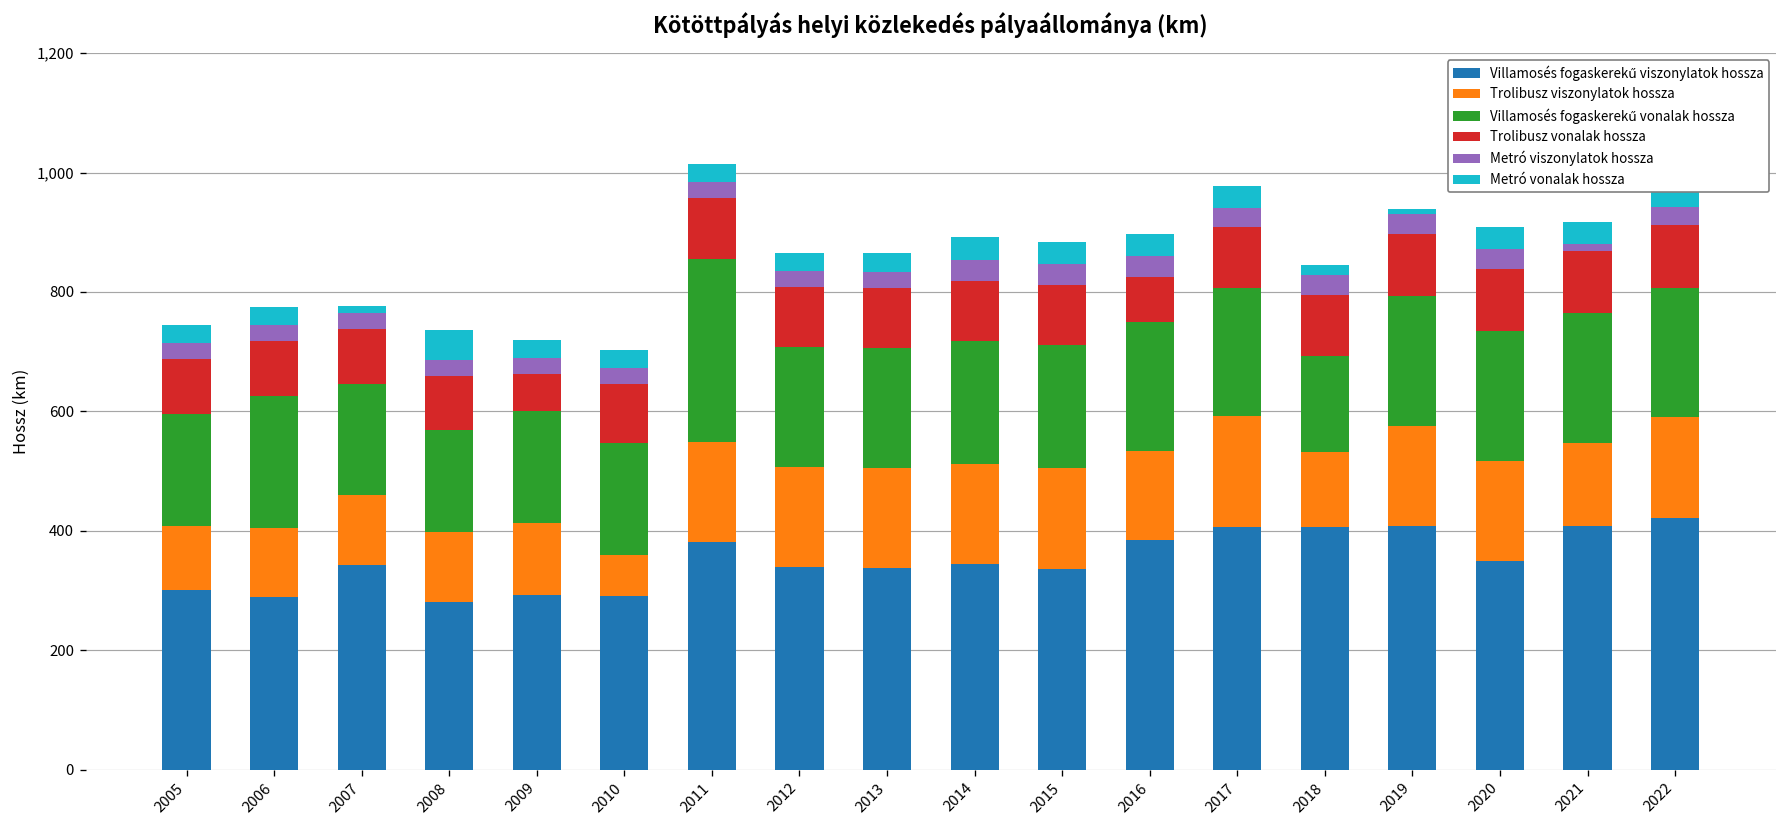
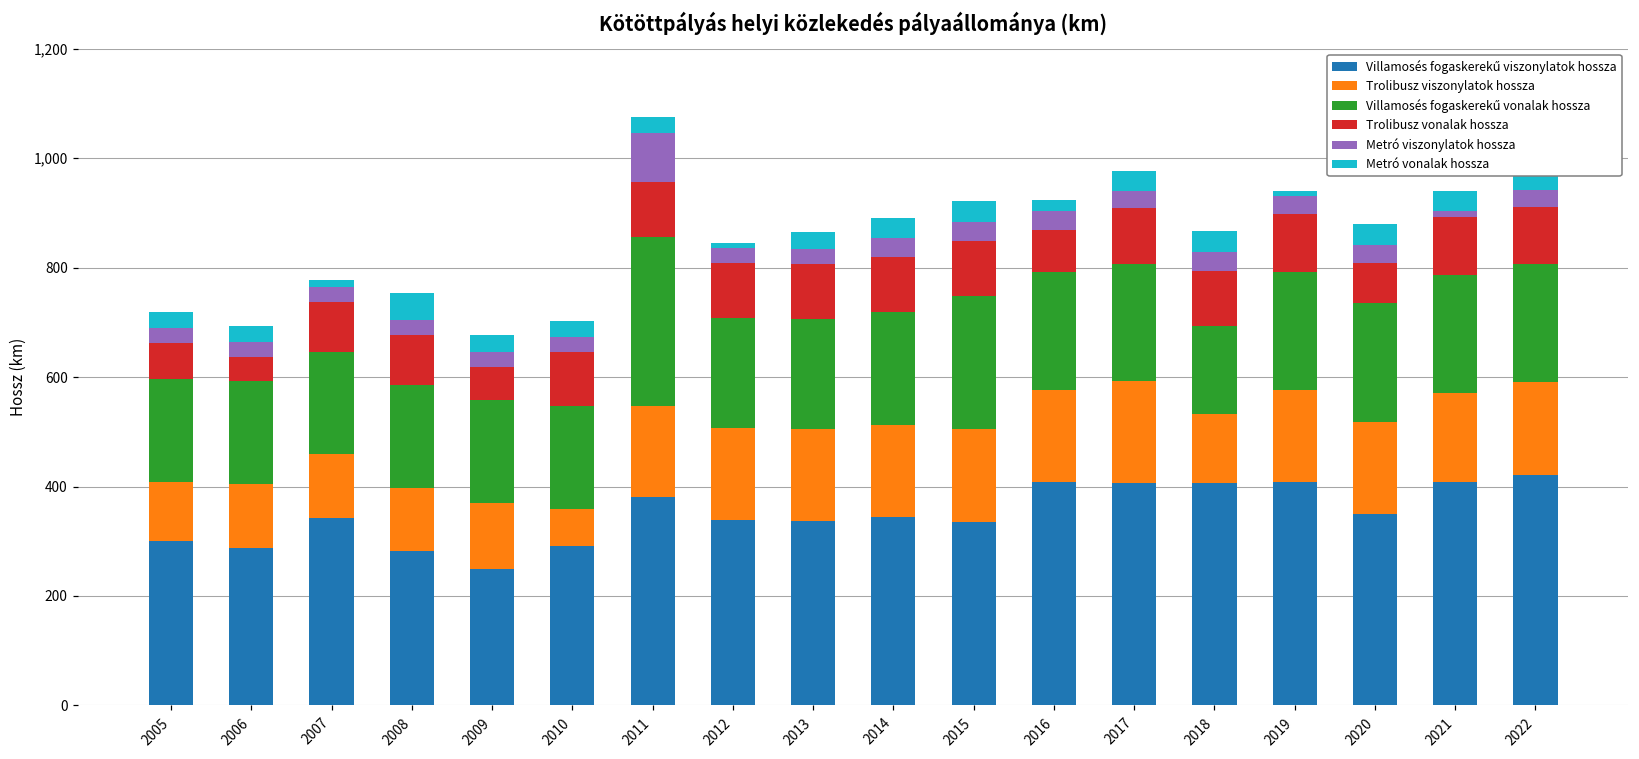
Trolibusz vonalak hossza, 2005: 90 -> 70
Villamosés fogaskerekű vonalak hossza, 2006: 220 -> 190
Trolibusz vonalak hossza, 2006: 90 -> 40
Villamosés fogaskerekű vonalak hossza, 2008: 170 -> 190
Villamosés fogaskerekű viszonylatok hossza, 2009: 290 -> 250
Metró viszonylatok hossza, 2011: 30 -> 90
Metró vonalak hossza, 2012: 30 -> 10
Villamosés fogaskerekű vonalak hossza, 2015: 210 -> 240
Villamosés fogaskerekű viszonylatok hossza, 2016: 380 -> 410
Trolibusz viszonylatok hossza, 2016: 150 -> 170
Metró vonalak hossza, 2016: 40 -> 20
Metró vonalak hossza, 2018: 20 -> 40
Trolibusz vonalak hossza, 2020: 100 -> 70
Trolibusz viszonylatok hossza, 2021: 140 -> 160
